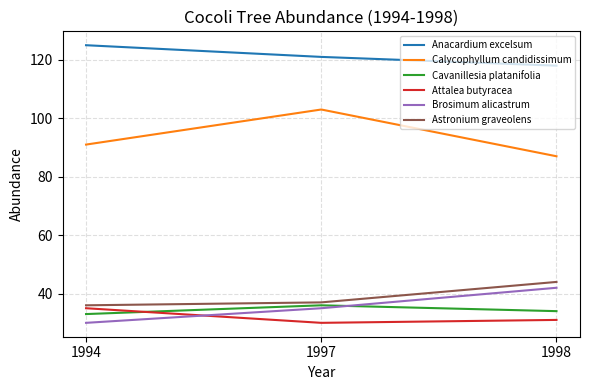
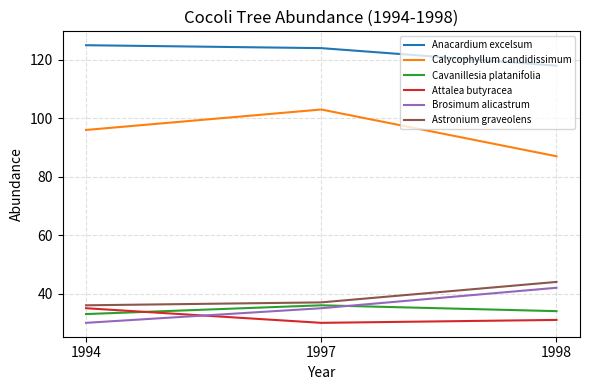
Calycophyllum candidissimum, 1994: 91 -> 96
Anacardium excelsum, 1997: 121 -> 124
